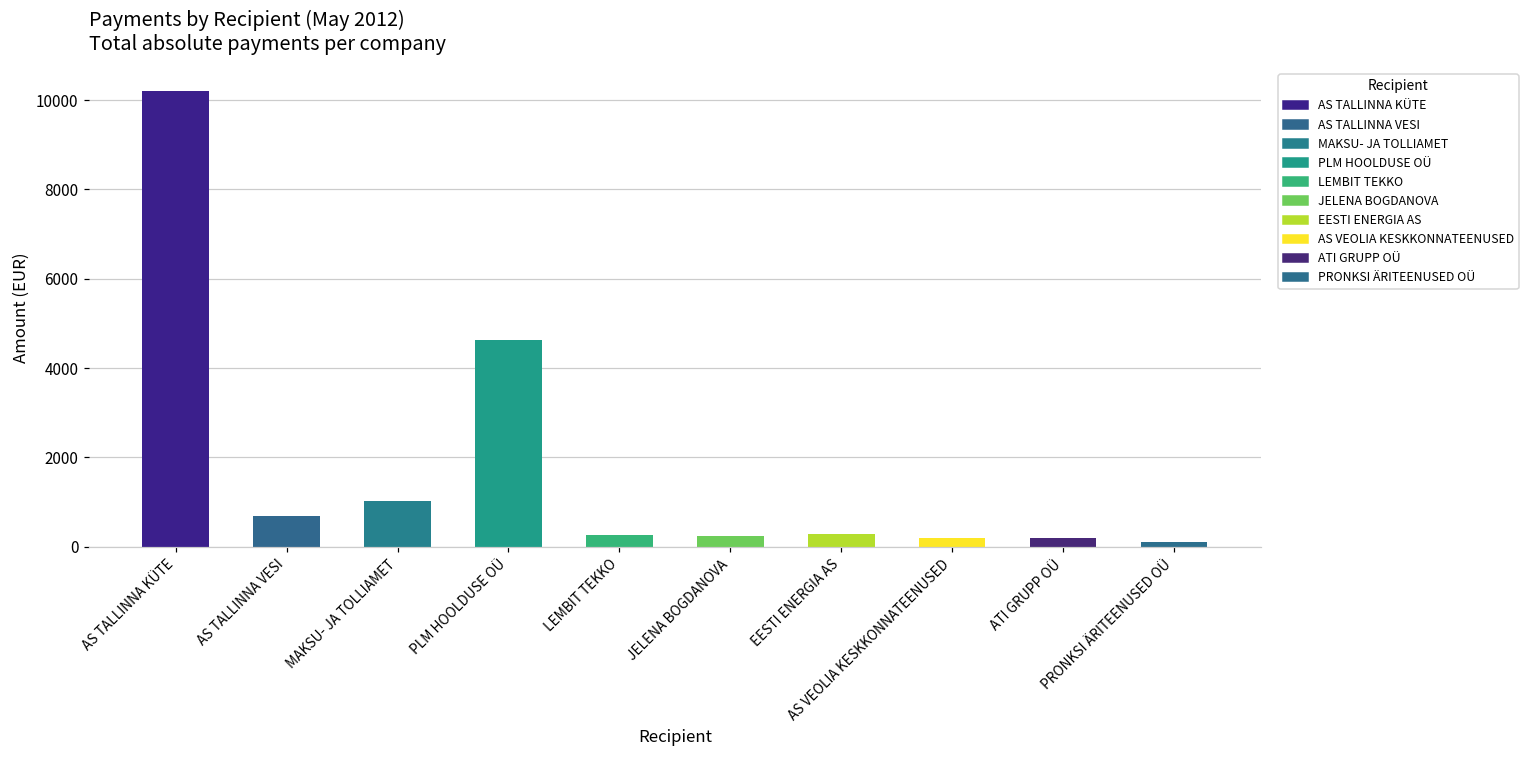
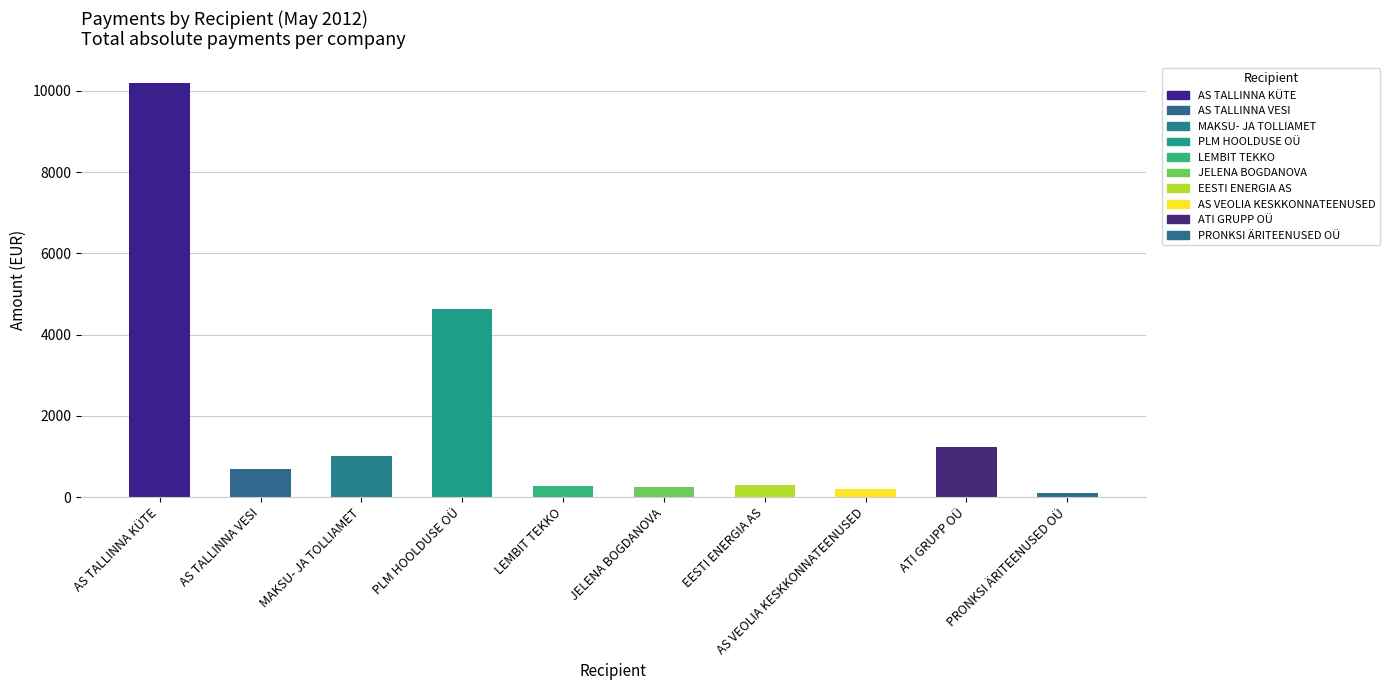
ATI GRUPP OÜ: 200 -> 1200
